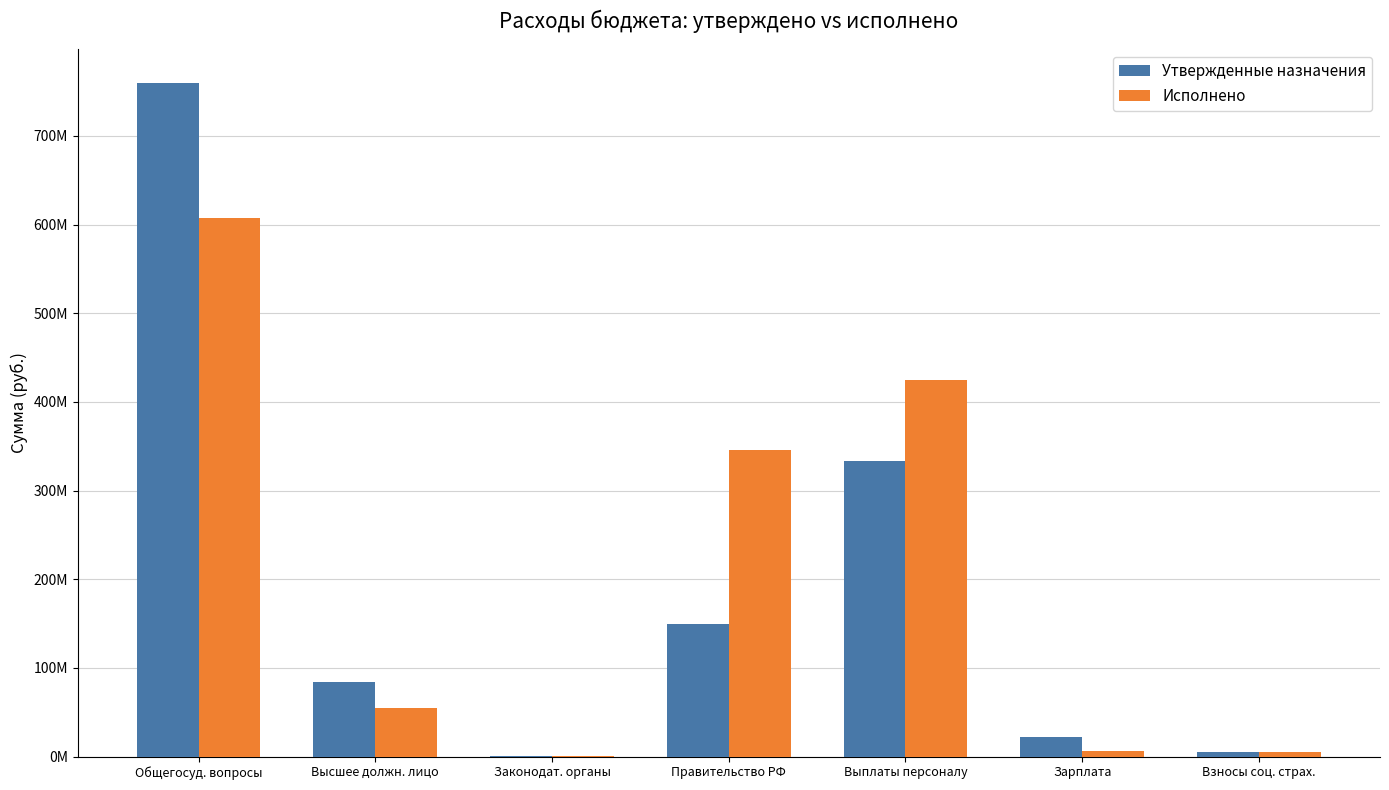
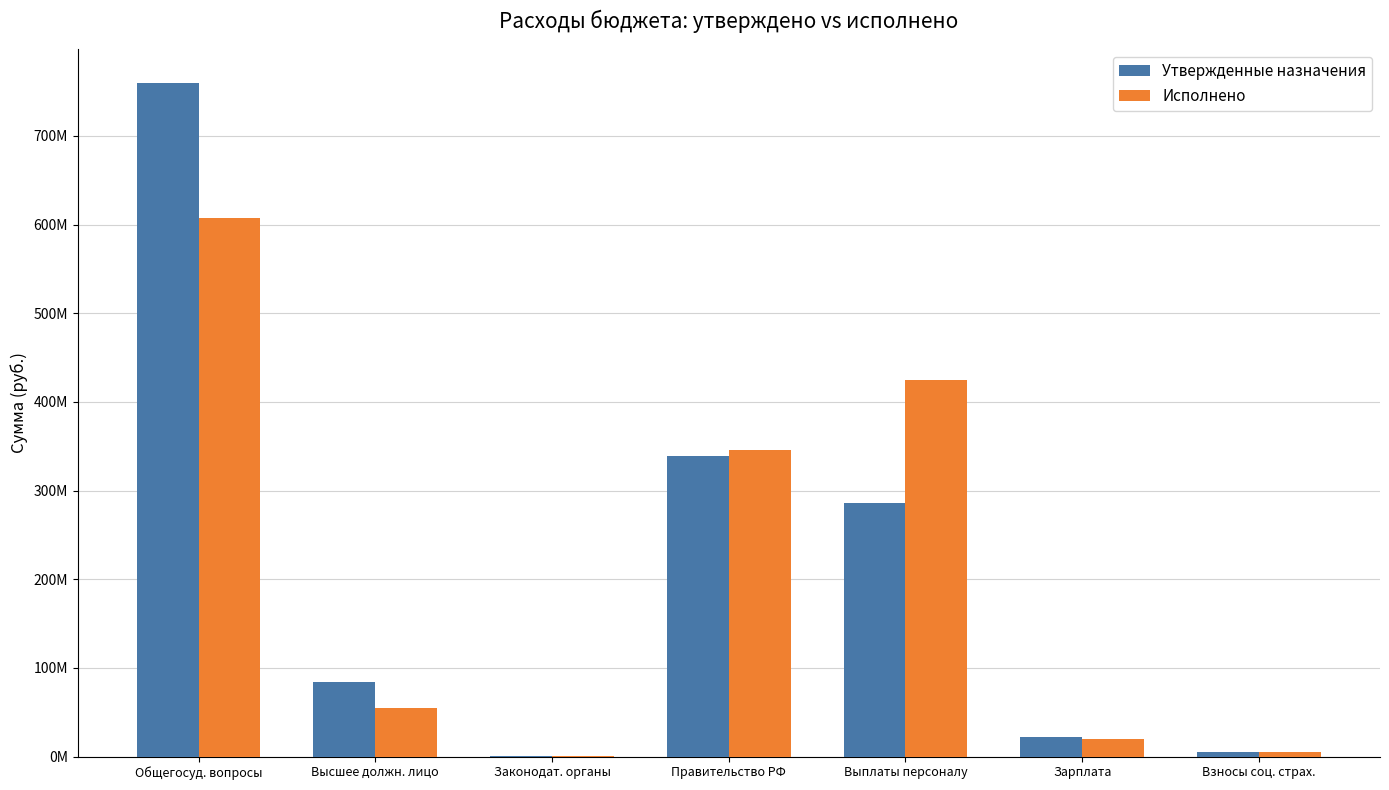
Утвержденные назначения, Правительство РФ: 150000000 -> 340000000
Утвержденные назначения, Выплаты персоналу: 330000000 -> 290000000
Исполнено, Зарплата: 10000000 -> 20000000
